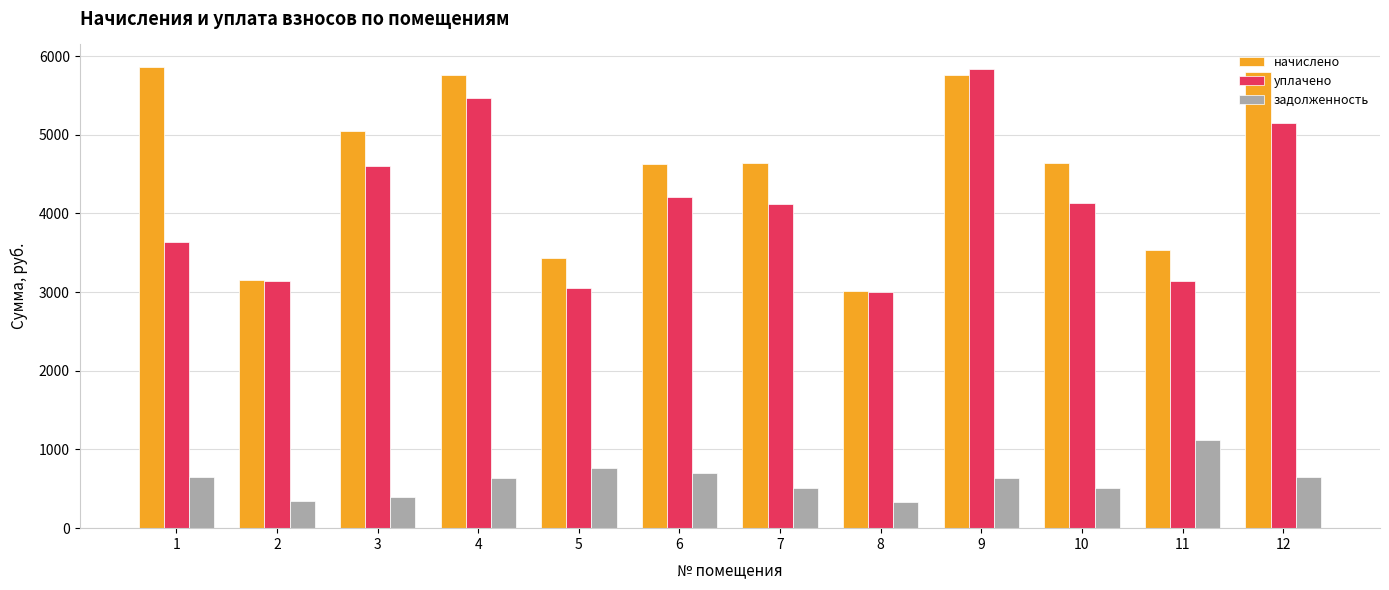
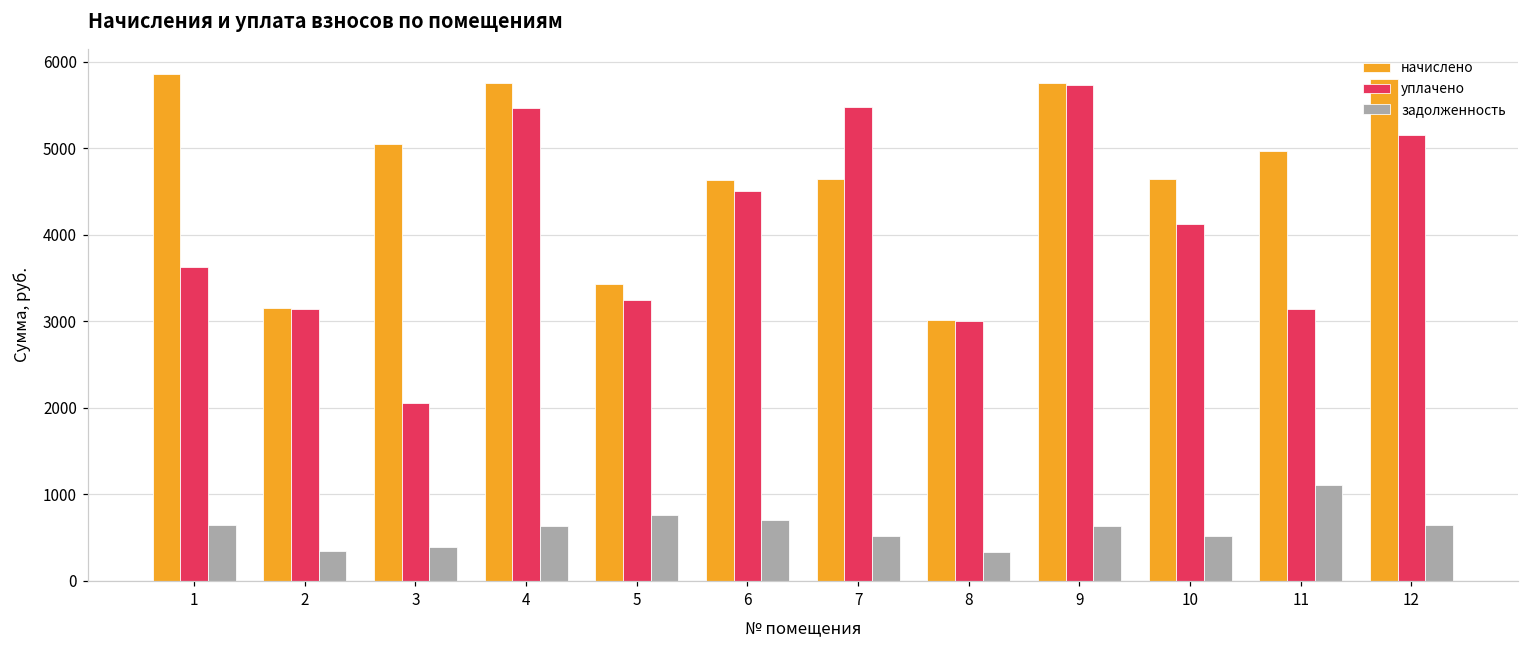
уплачено, 3: 4600 -> 2100
уплачено, 5: 3100 -> 3200
уплачено, 6: 4200 -> 4500
уплачено, 7: 4100 -> 5500
уплачено, 9: 5800 -> 5700
начислено, 11: 3500 -> 5000
